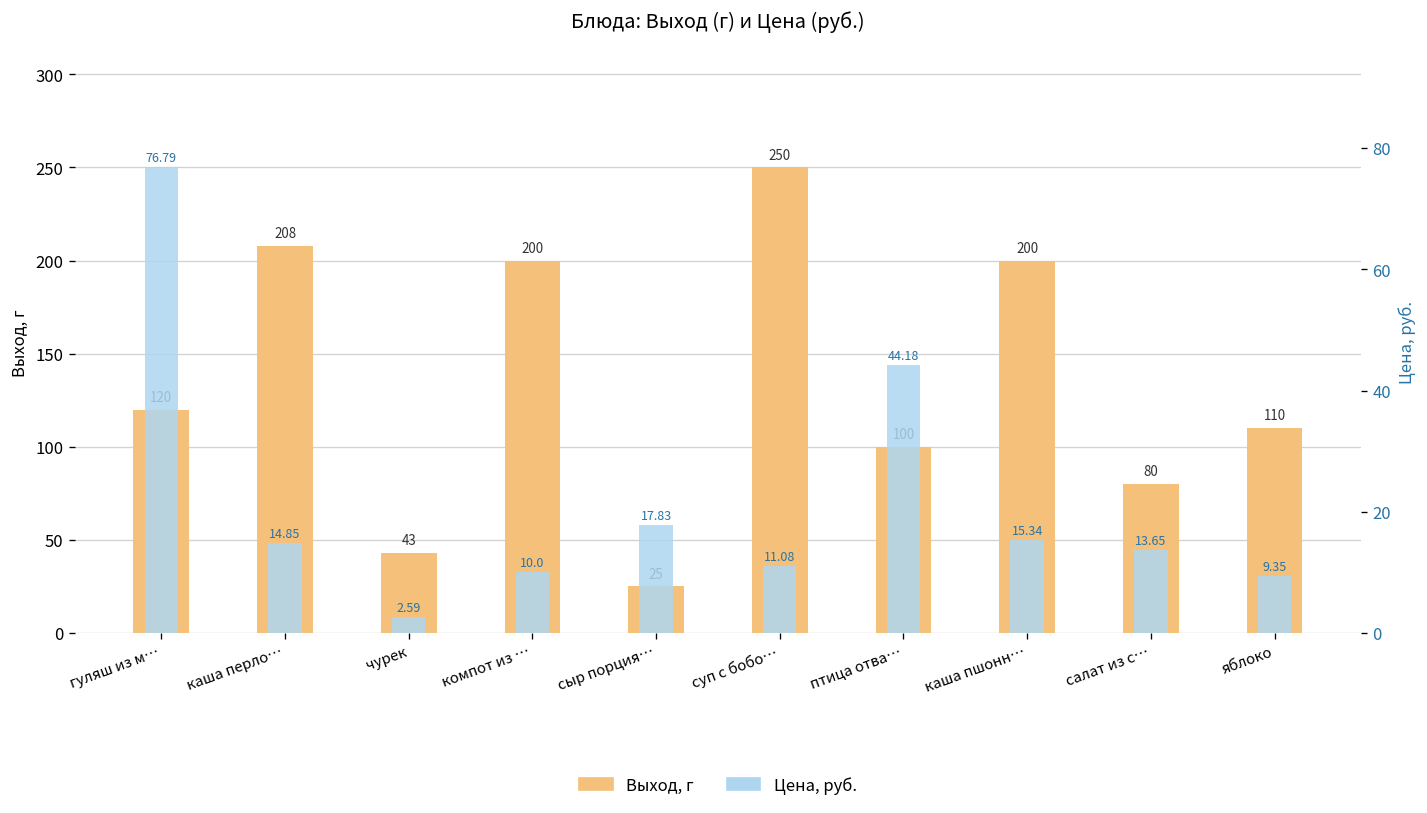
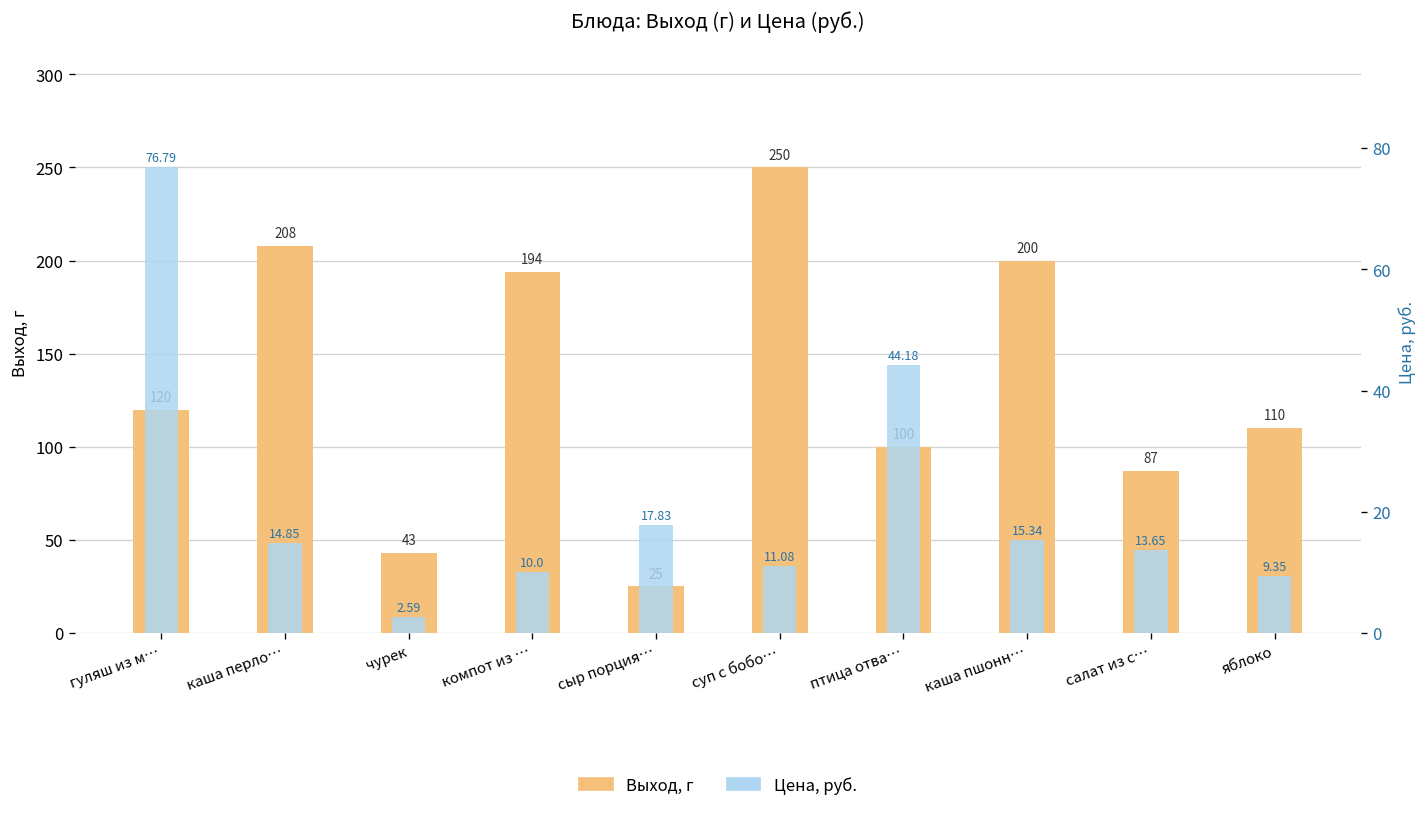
Выход, г, компот из …: 200 -> 194
Выход, г, салат из с…: 80 -> 87
